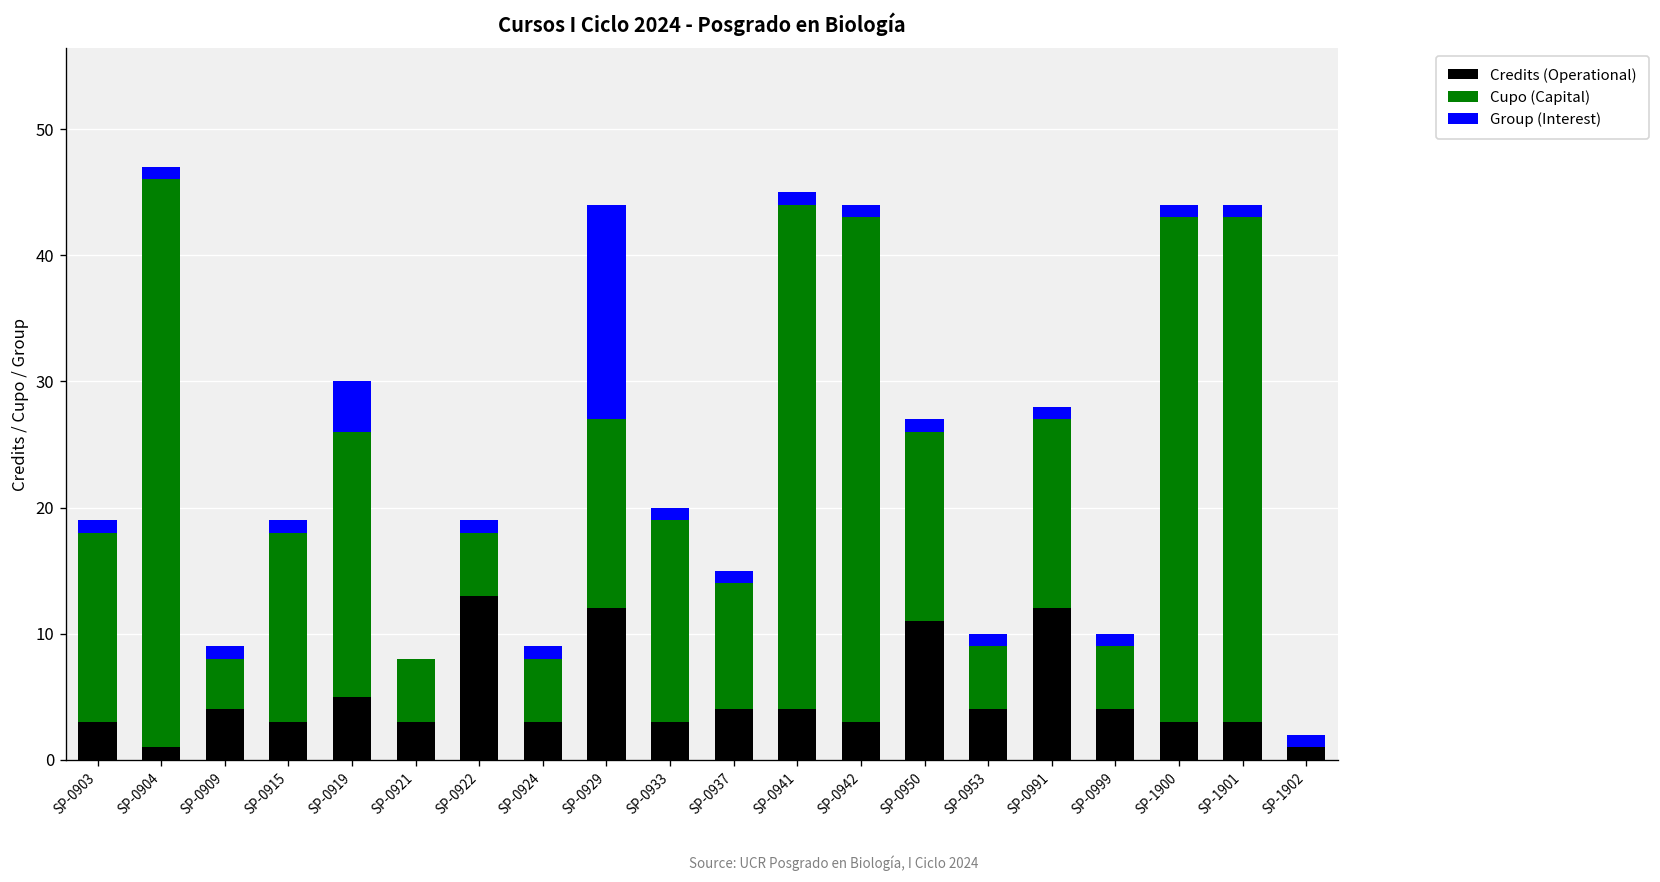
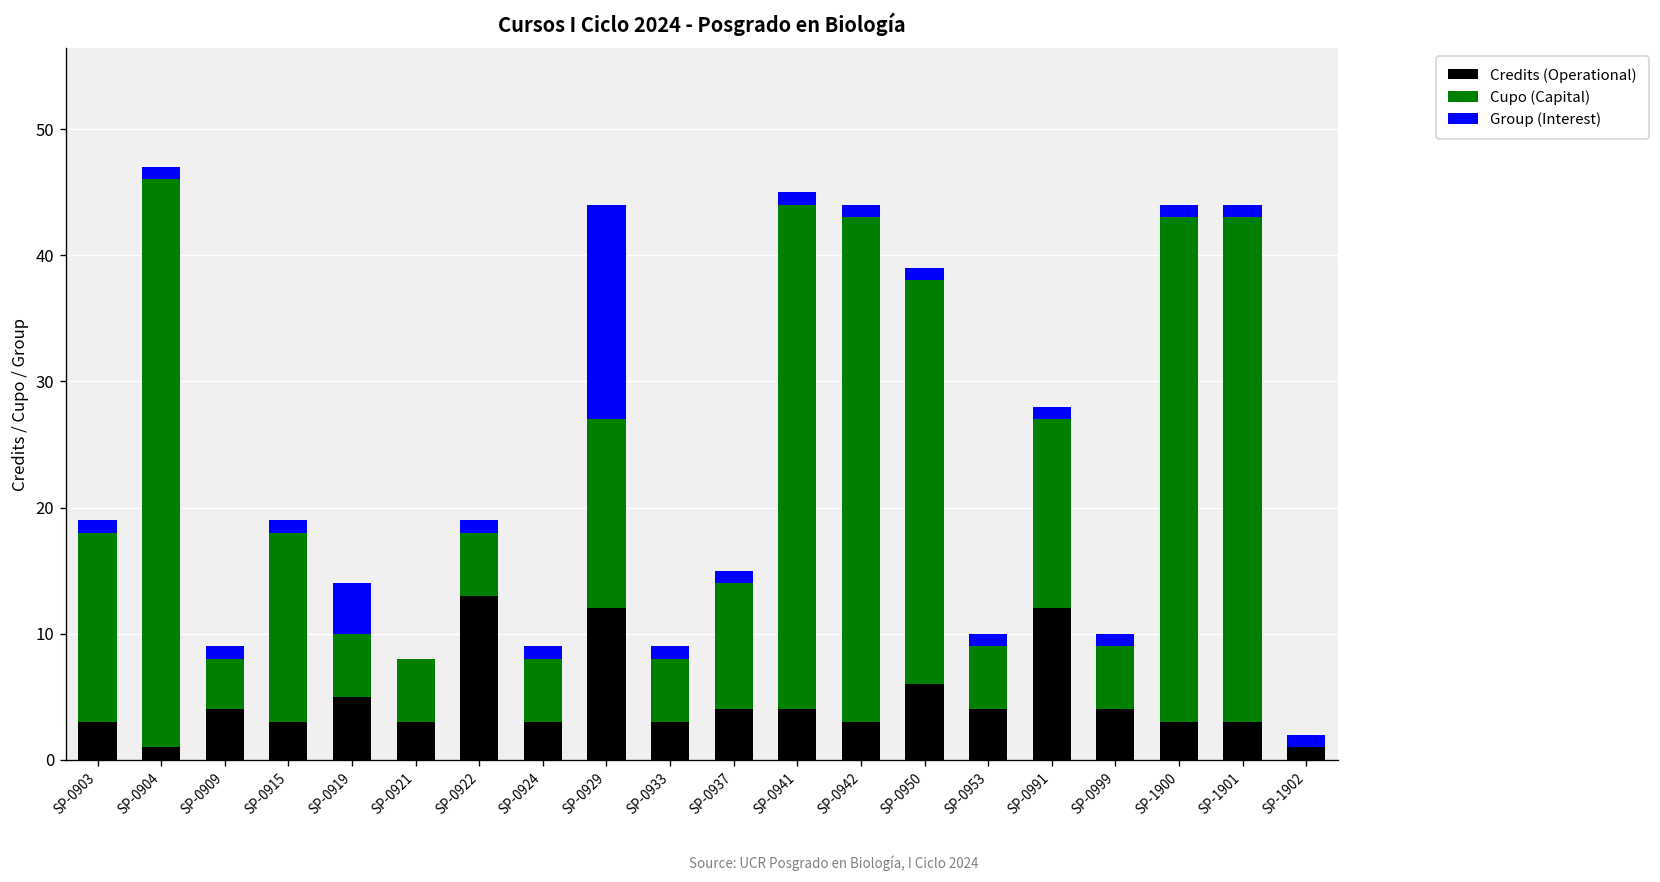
Cupo (Capital), SP-0919: 21 -> 5
Cupo (Capital), SP-0933: 16 -> 5
Credits (Operational), SP-0950: 11 -> 6
Cupo (Capital), SP-0950: 15 -> 32
